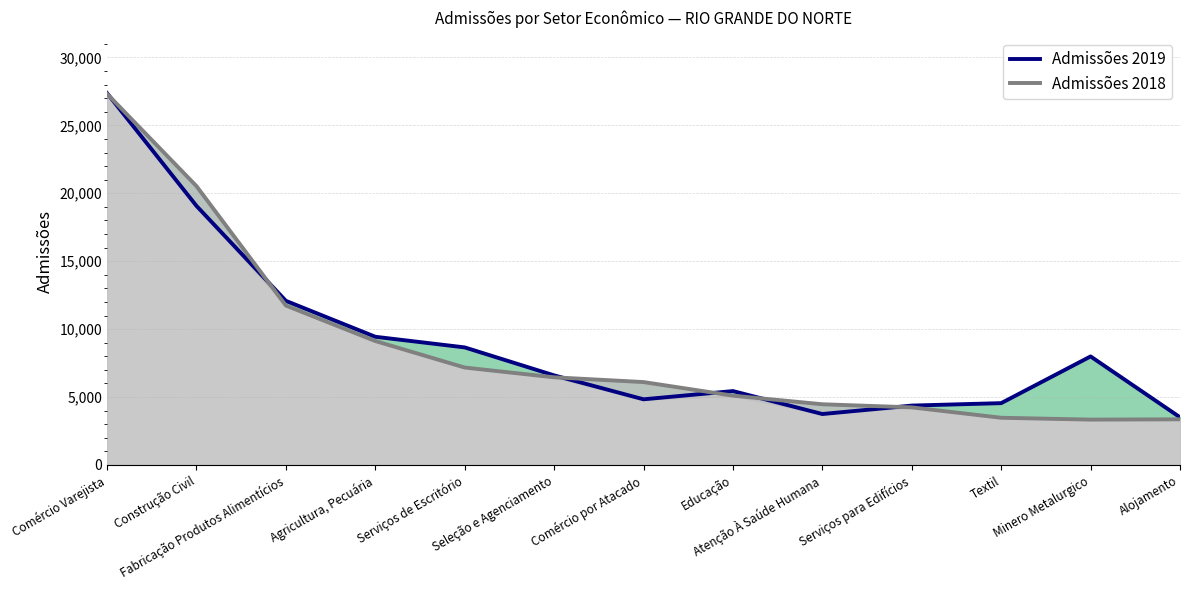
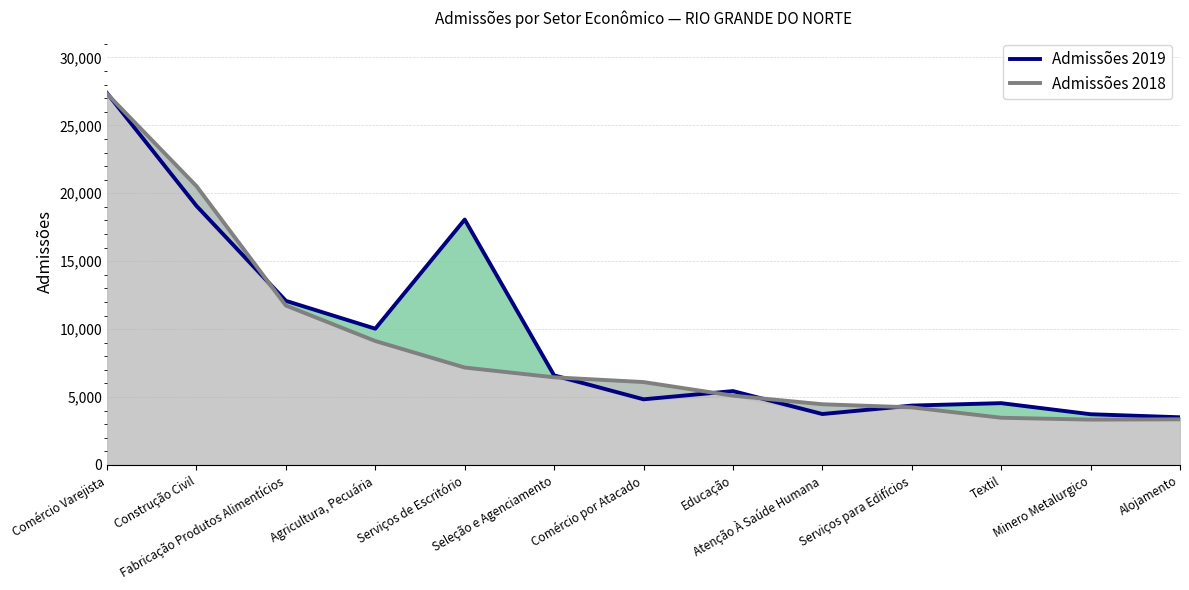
Admissões 2019, Agricultura, Pecuária: 9,400 -> 10,000
Admissões 2019, Serviços de Escritório: 8,700 -> 18,100
Admissões 2019, Minero Metalurgico: 8,000 -> 3,700
